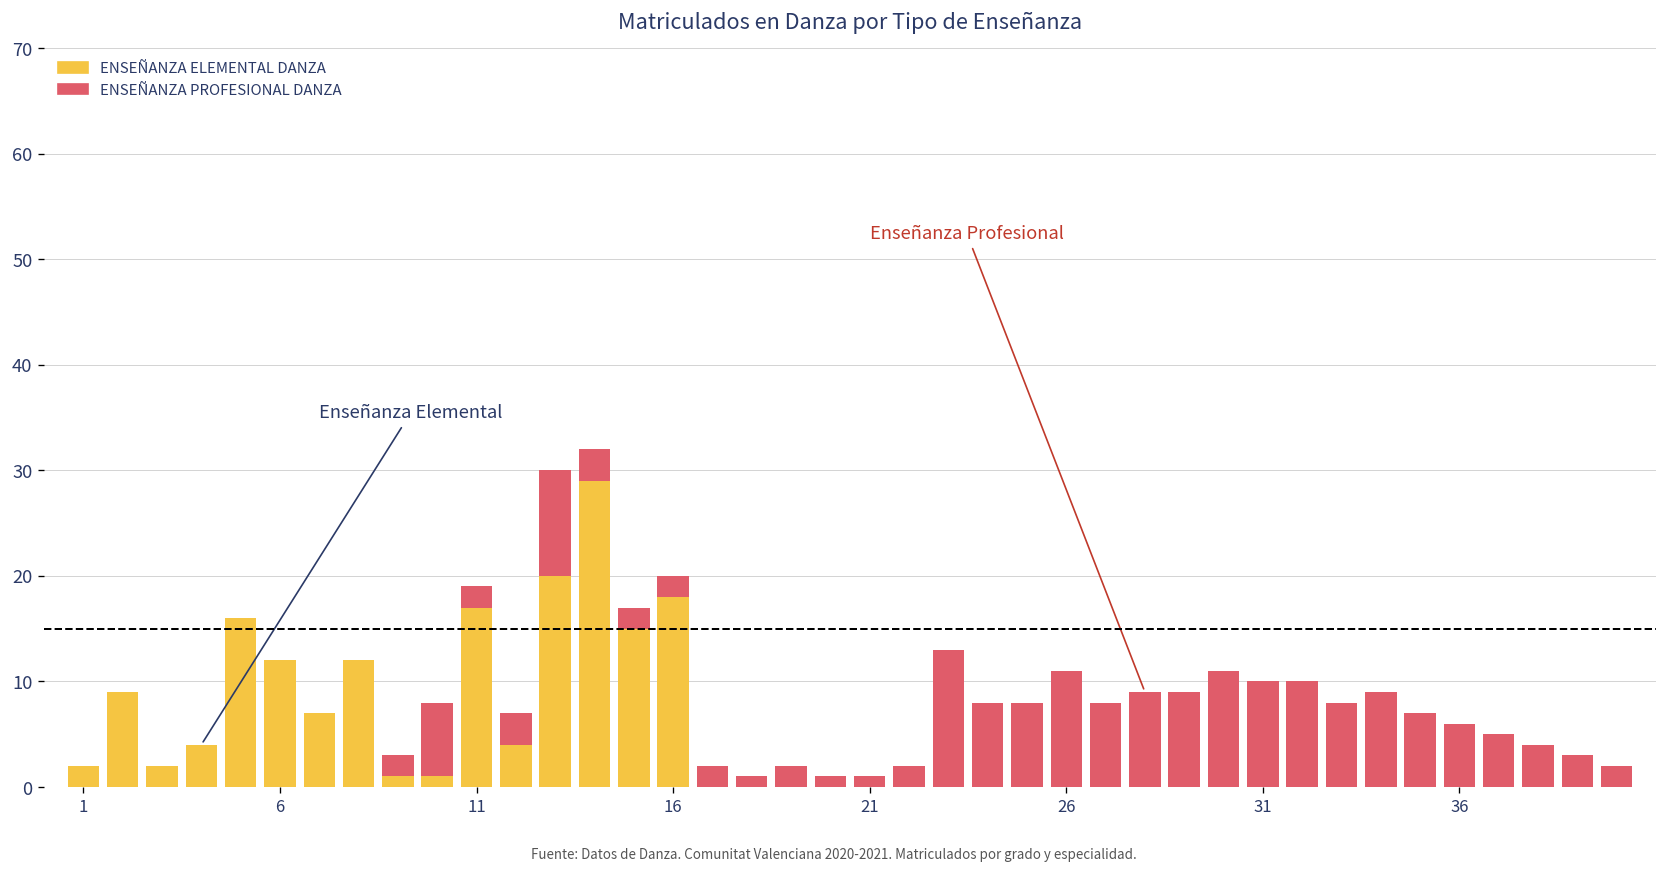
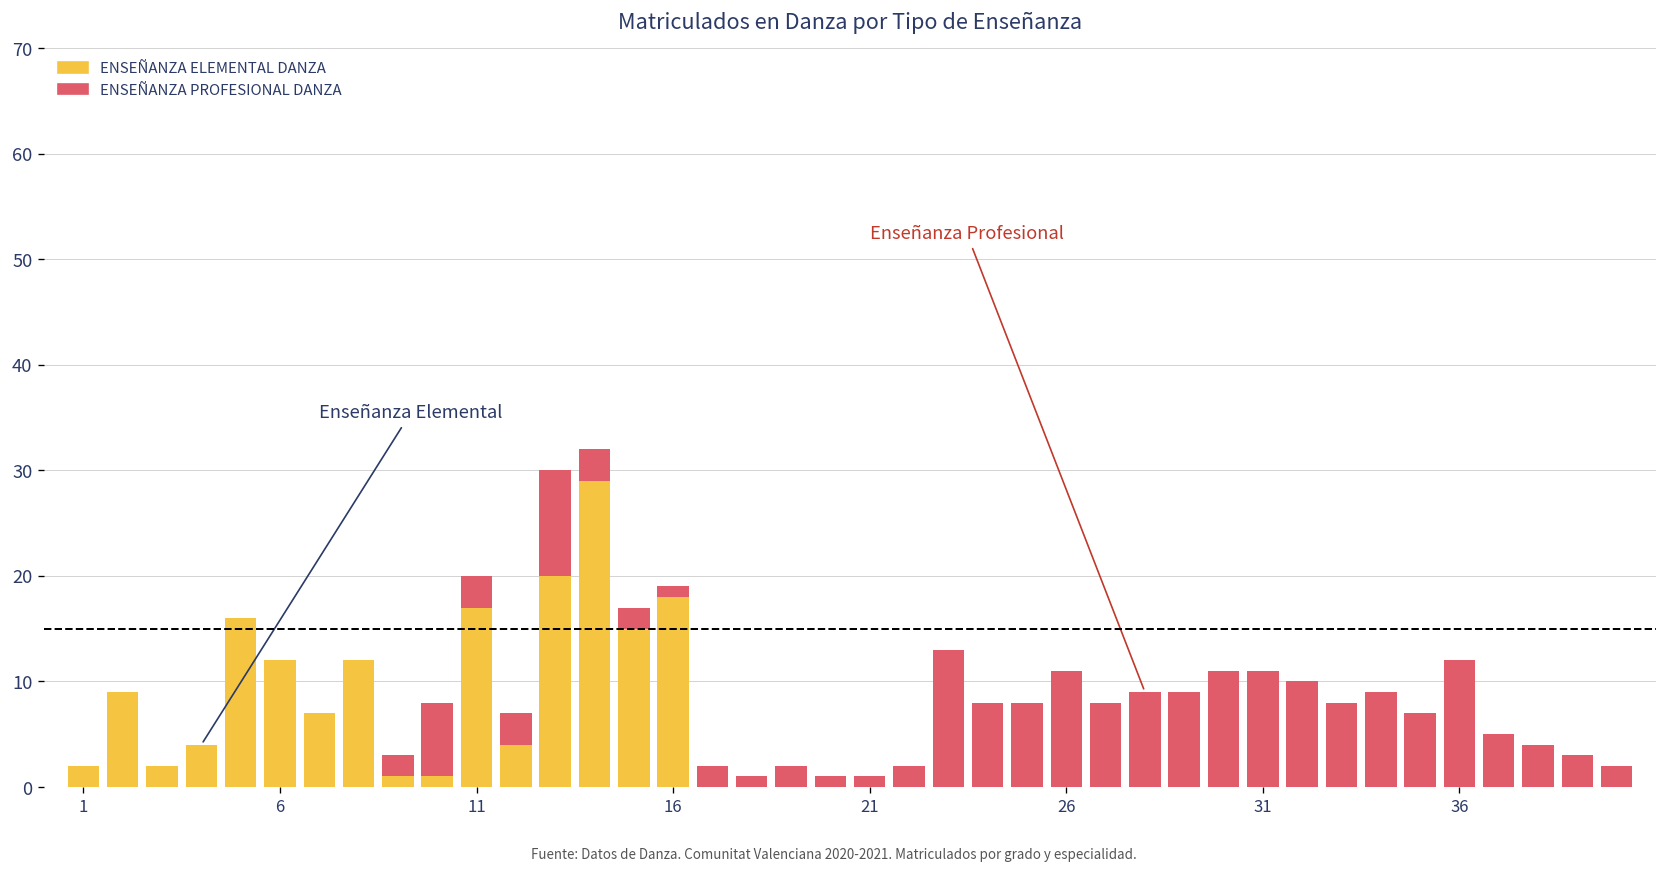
ENSEÑANZA PROFESIONAL DANZA, 11: 2 -> 3
ENSEÑANZA PROFESIONAL DANZA, 16: 2 -> 1
ENSEÑANZA PROFESIONAL DANZA, 31: 10 -> 11
ENSEÑANZA PROFESIONAL DANZA, 36: 6 -> 12
